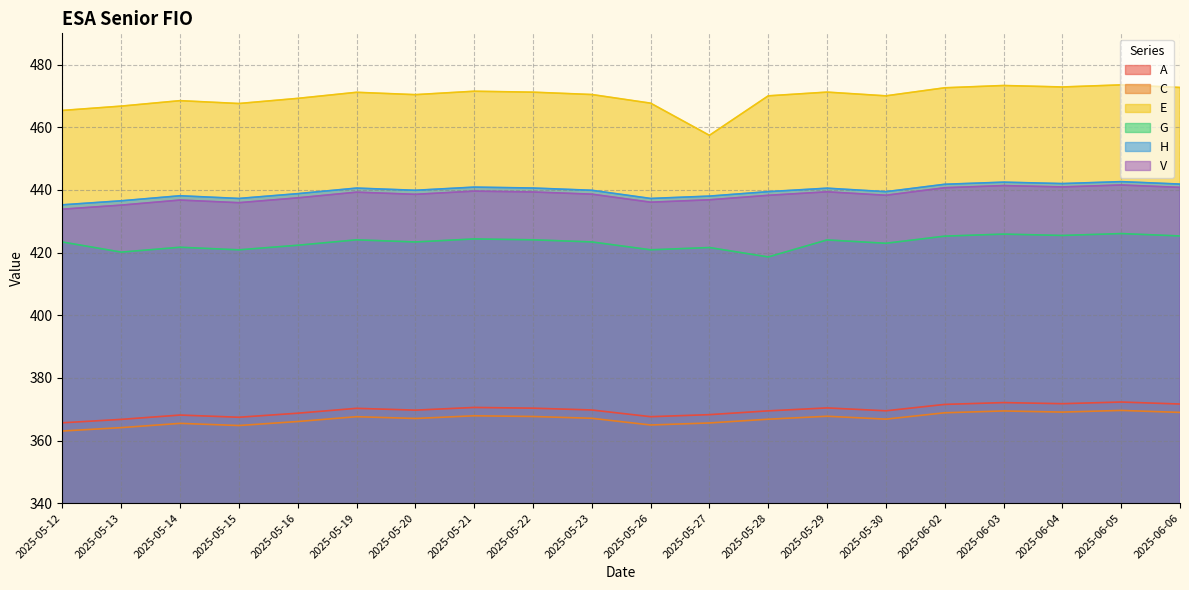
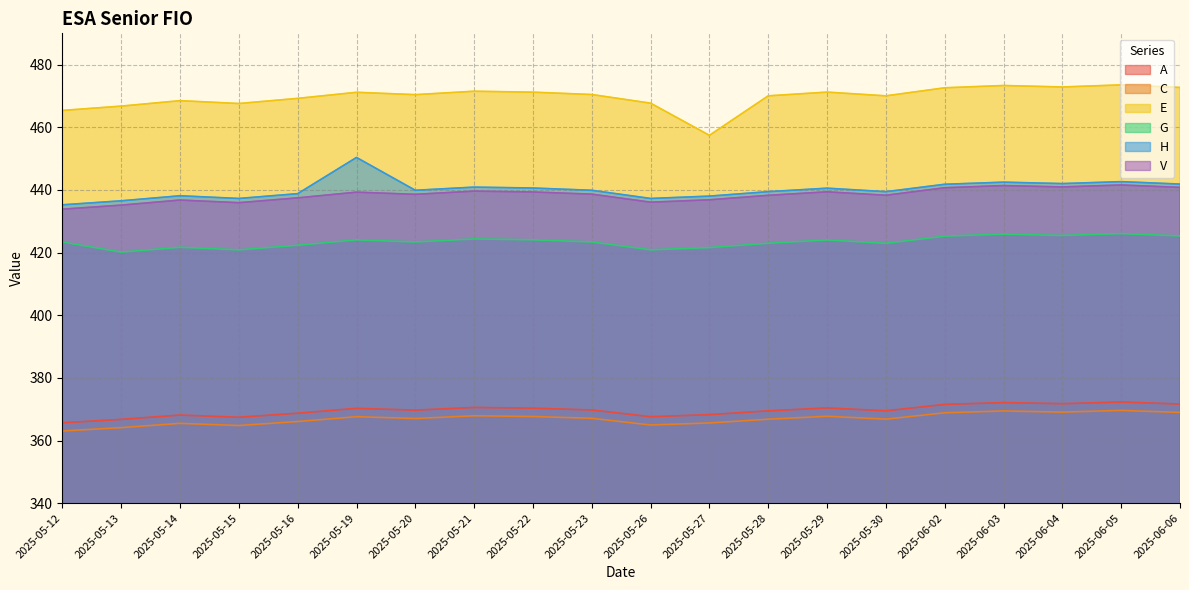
H, 2025-05-19: 441 -> 450
G, 2025-05-28: 419 -> 423
